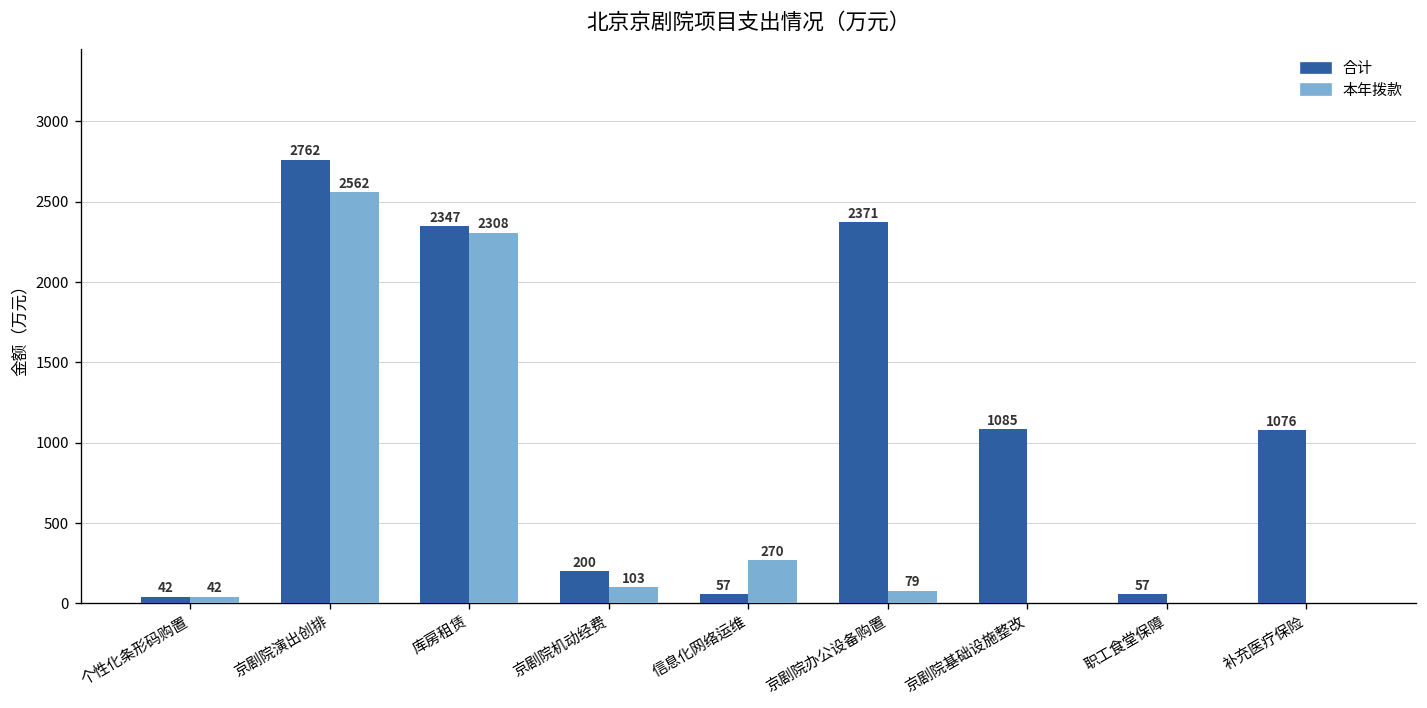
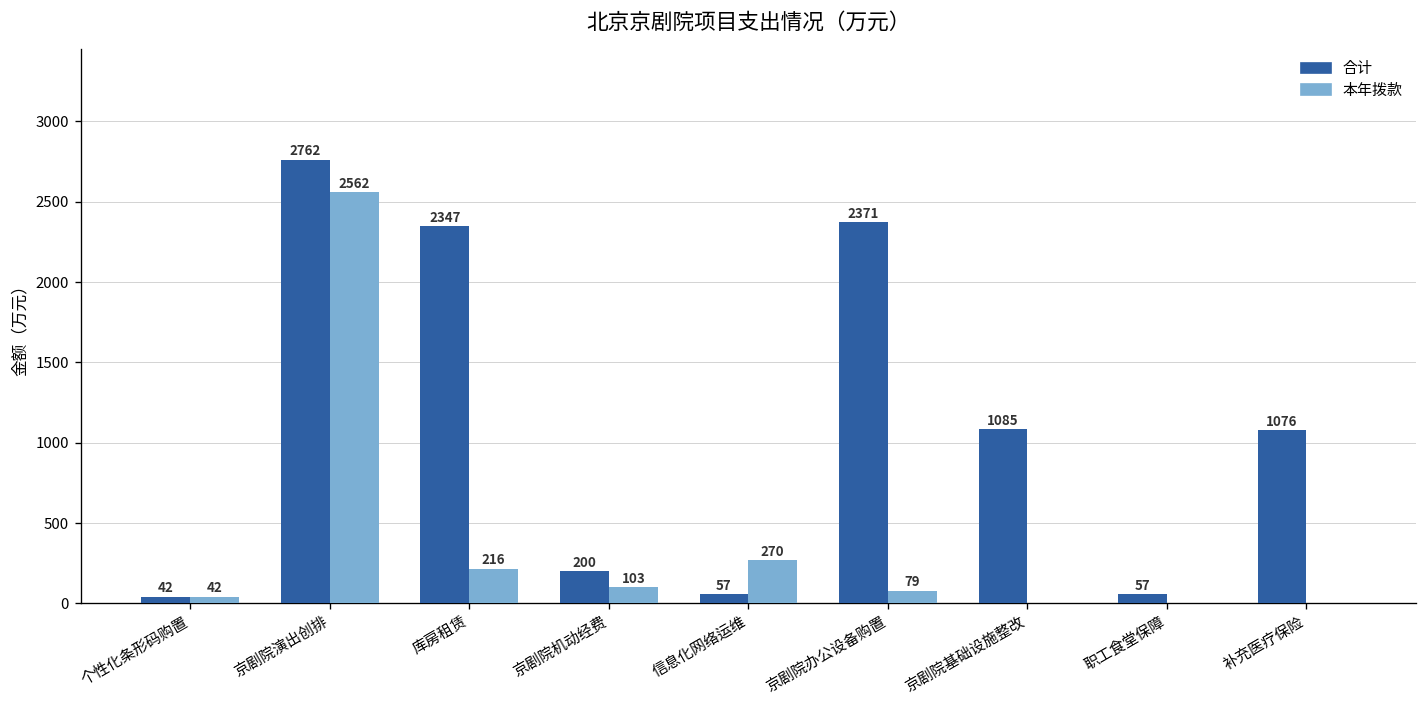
本年拨款, 库房租赁: 2308 -> 216
